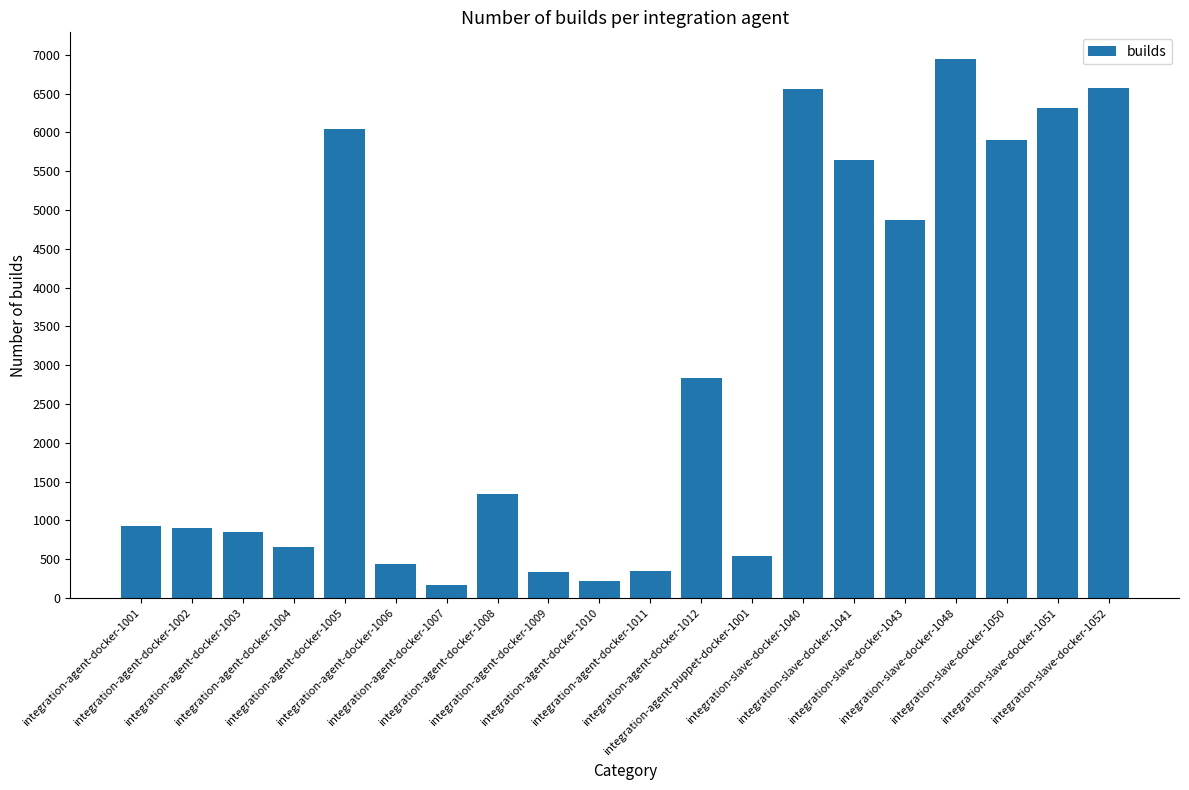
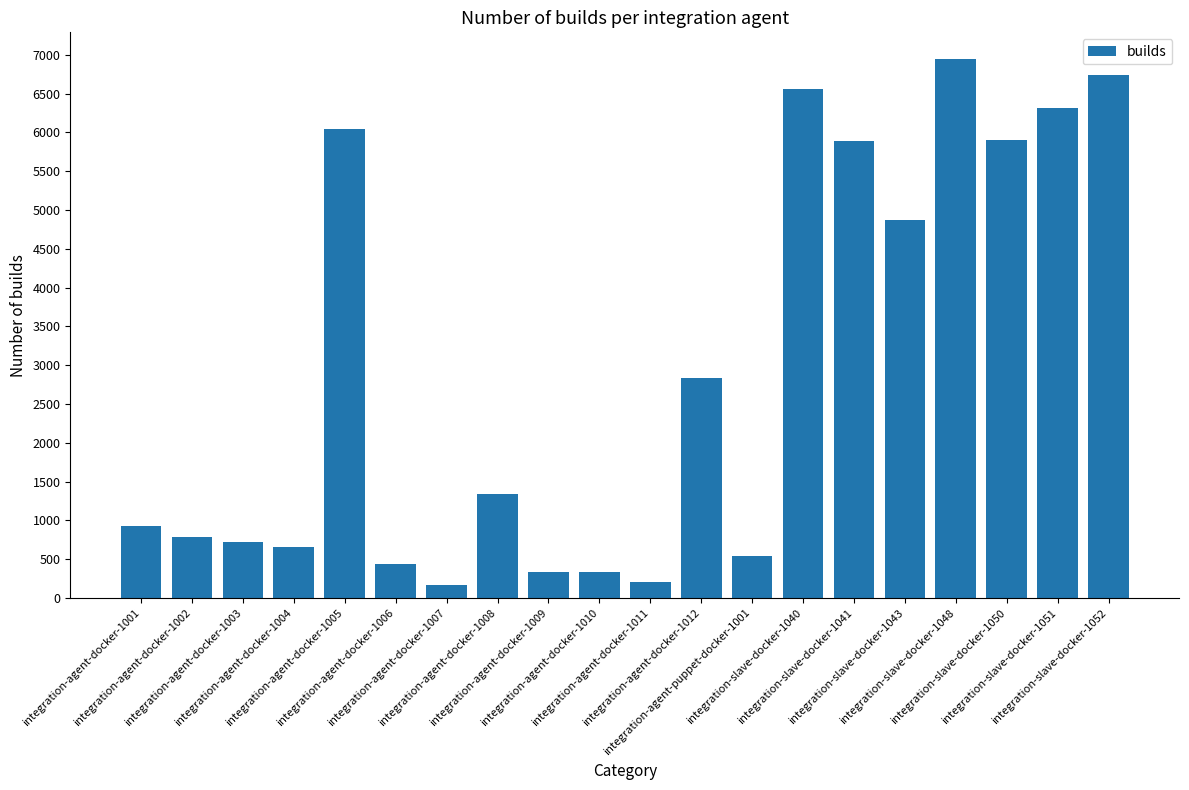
integration-agent-docker-1002: 900 -> 800
integration-agent-docker-1003: 800 -> 700
integration-agent-docker-1010: 200 -> 300
integration-agent-docker-1011: 400 -> 200
integration-slave-docker-1041: 5600 -> 5900
integration-slave-docker-1052: 6600 -> 6700
